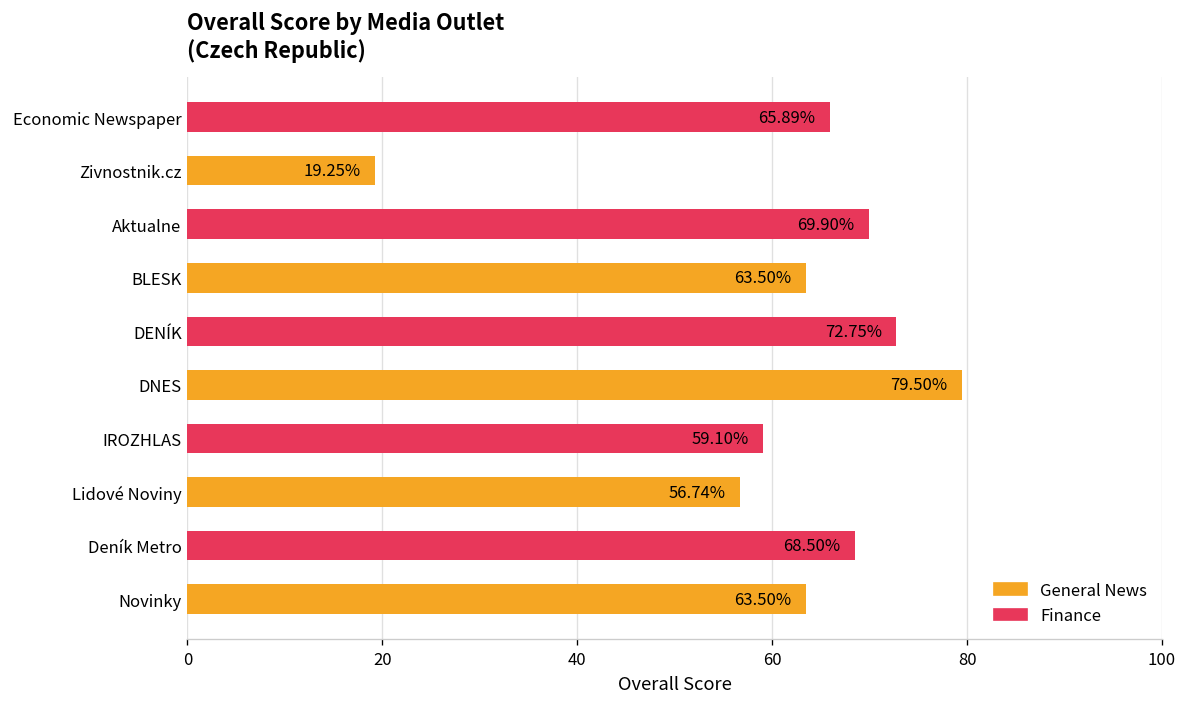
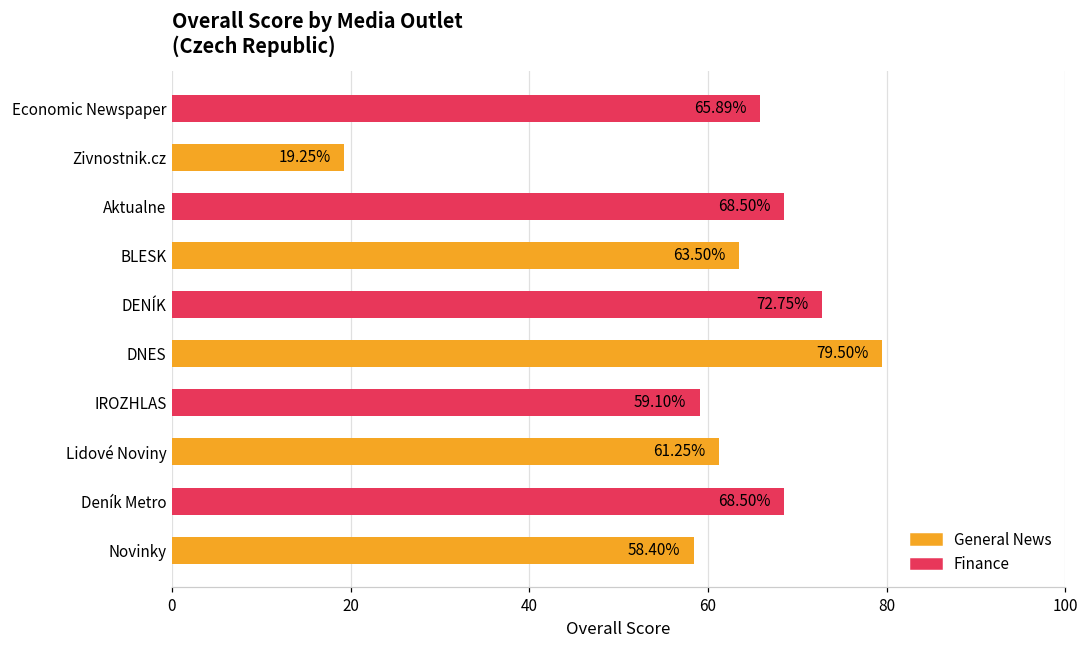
Aktualne: 69.90% -> 68.50%
Lidové Noviny: 56.74% -> 61.25%
Novinky: 63.50% -> 58.40%
